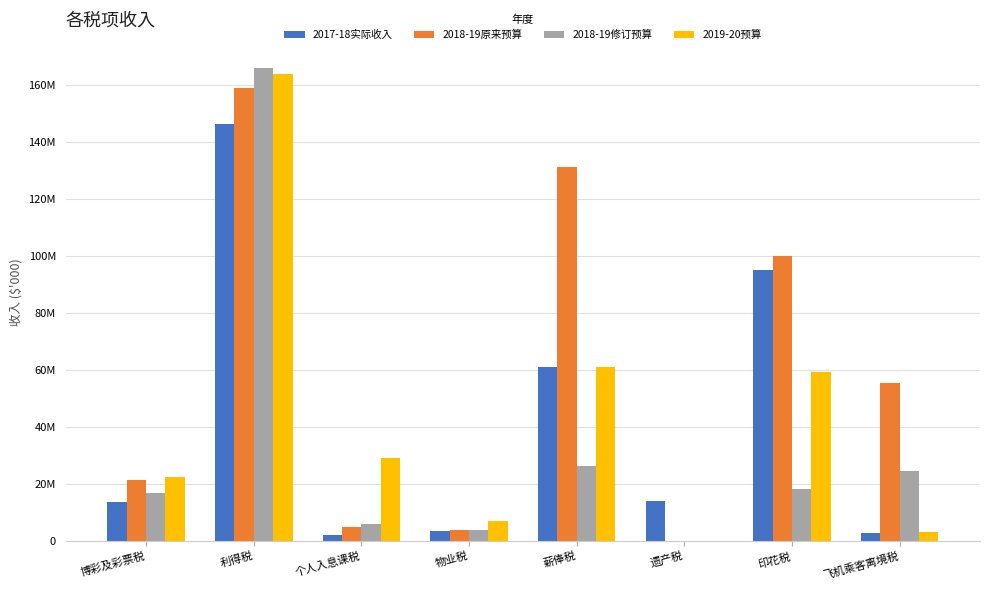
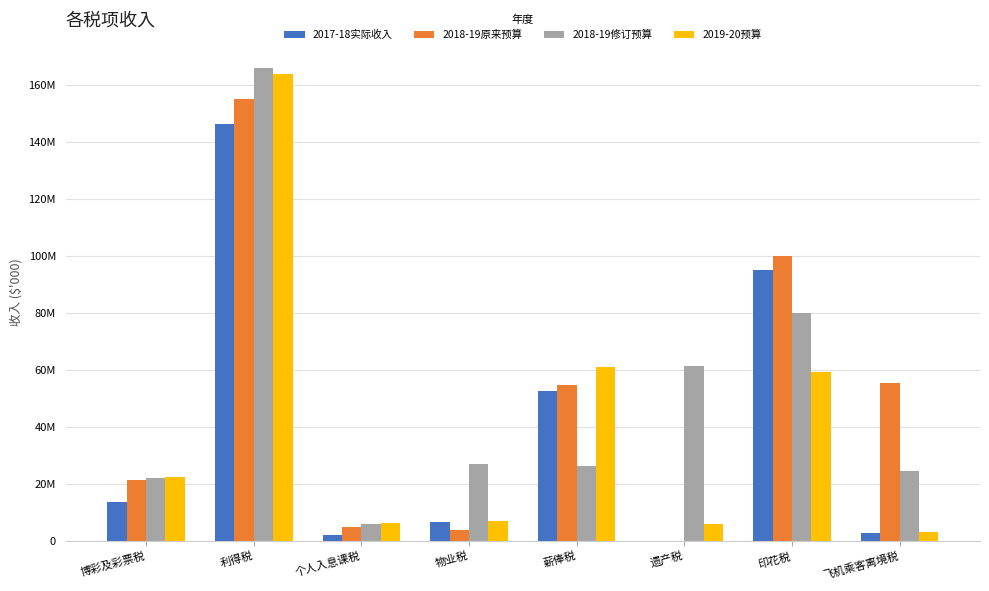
2018-19修订预算, 博彩及彩票税: 17000000 -> 22000000
2018-19原来预算, 利得税: 159000000 -> 155000000
2019-20预算, 个人入息课税: 29000000 -> 6000000
2017-18实际收入, 物业税: 3000000 -> 7000000
2018-19修订预算, 物业税: 4000000 -> 27000000
2017-18实际收入, 薪俸税: 61000000 -> 53000000
2018-19原来预算, 薪俸税: 131000000 -> 55000000
2017-18实际收入, 遗产税: 14000000 -> 0
2018-19修订预算, 遗产税: 0 -> 61000000
2019-20预算, 遗产税: 0 -> 6000000
2018-19修订预算, 印花税: 18000000 -> 80000000
